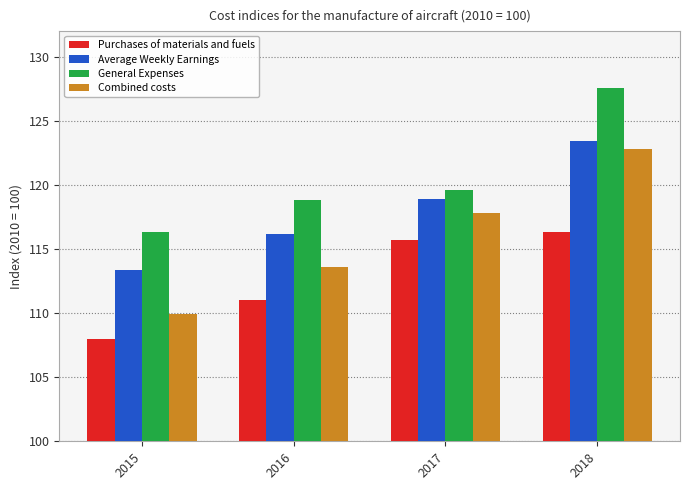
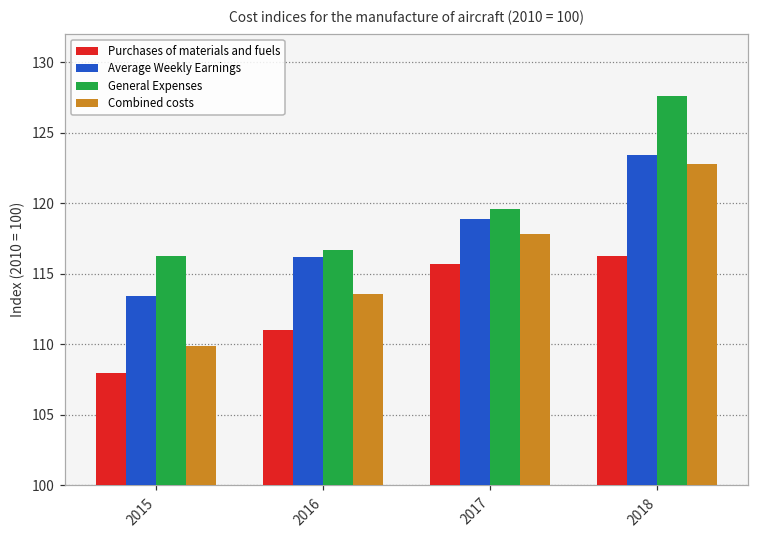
General Expenses, 2016: 118.8 -> 116.7
